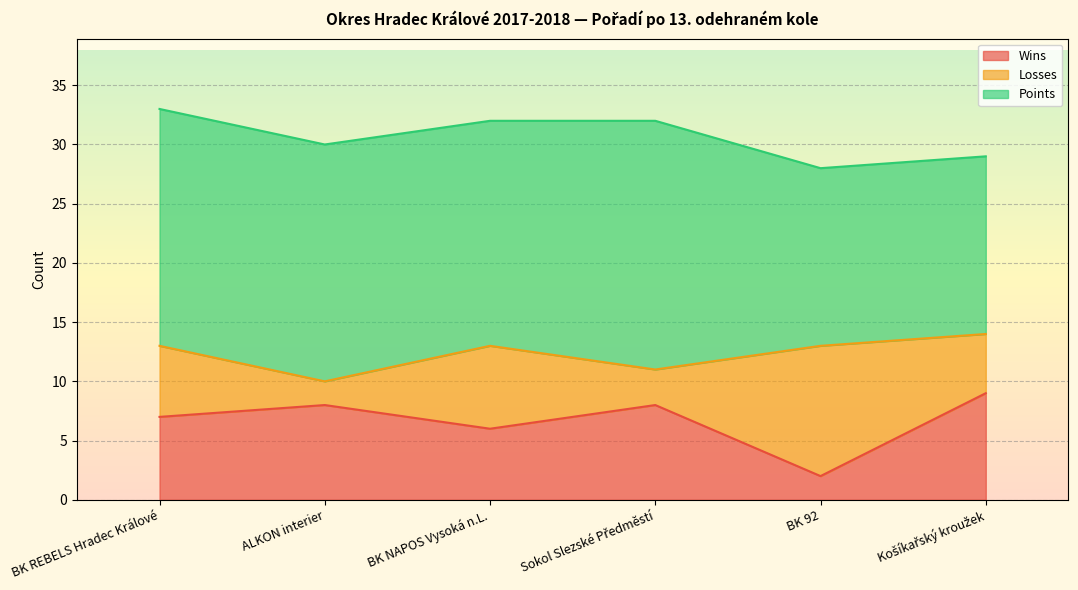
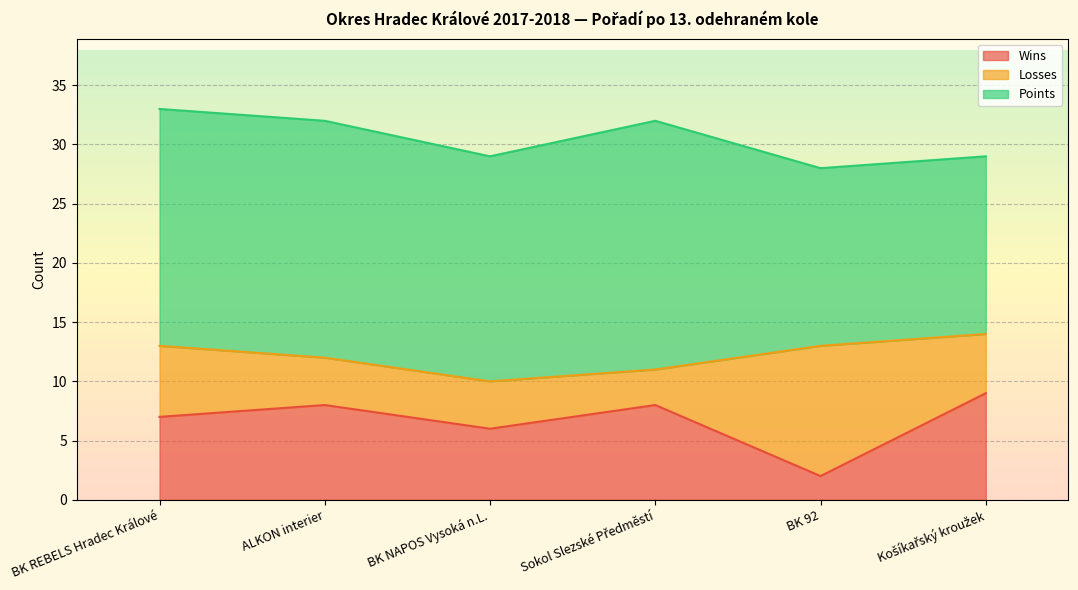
Losses, ALKON interier: 2 -> 4
Losses, BK NAPOS Vysoká n.L.: 7 -> 4
